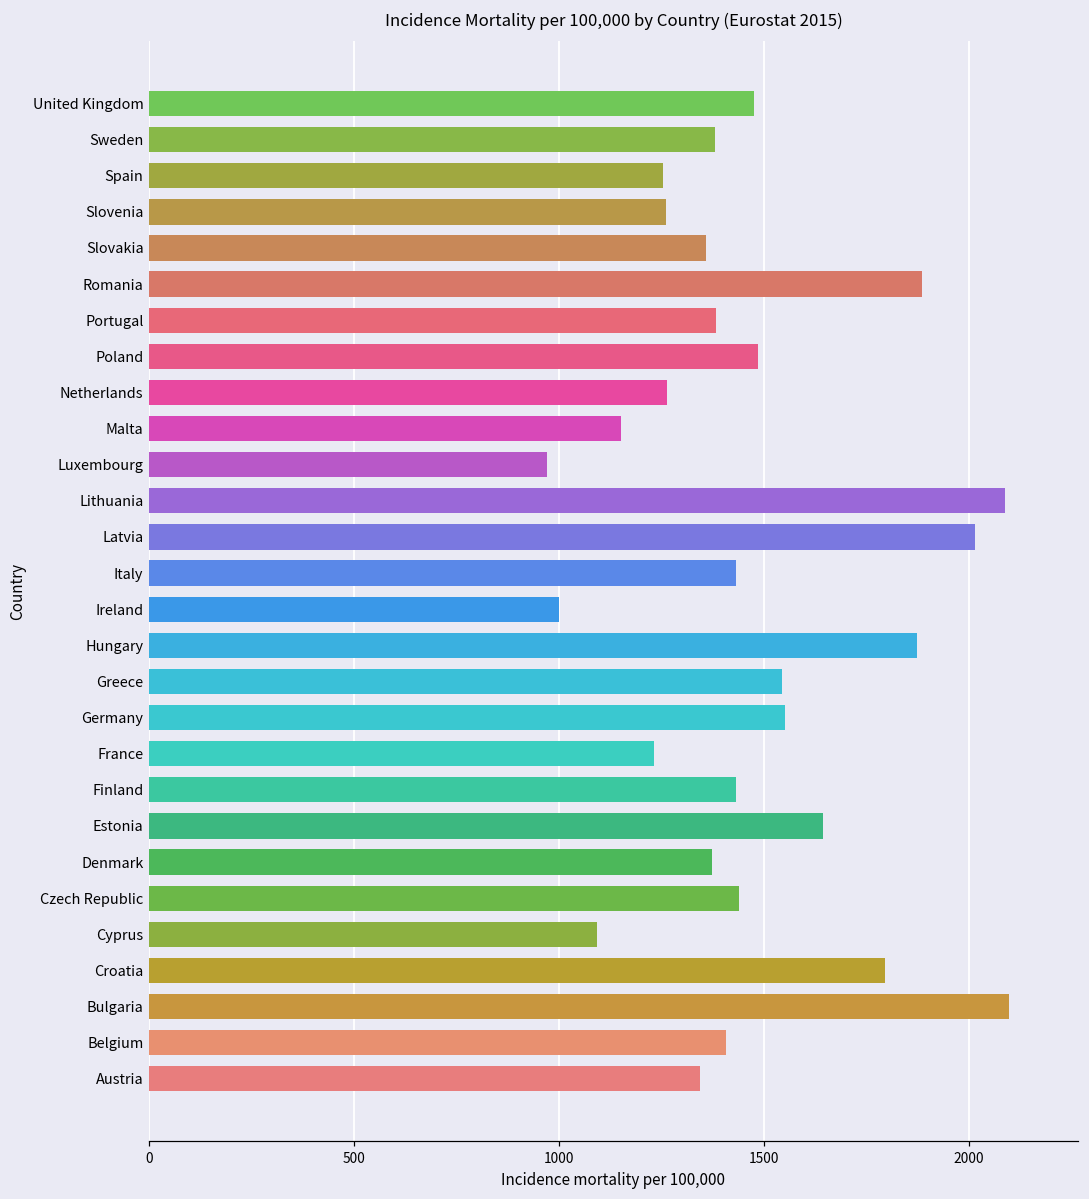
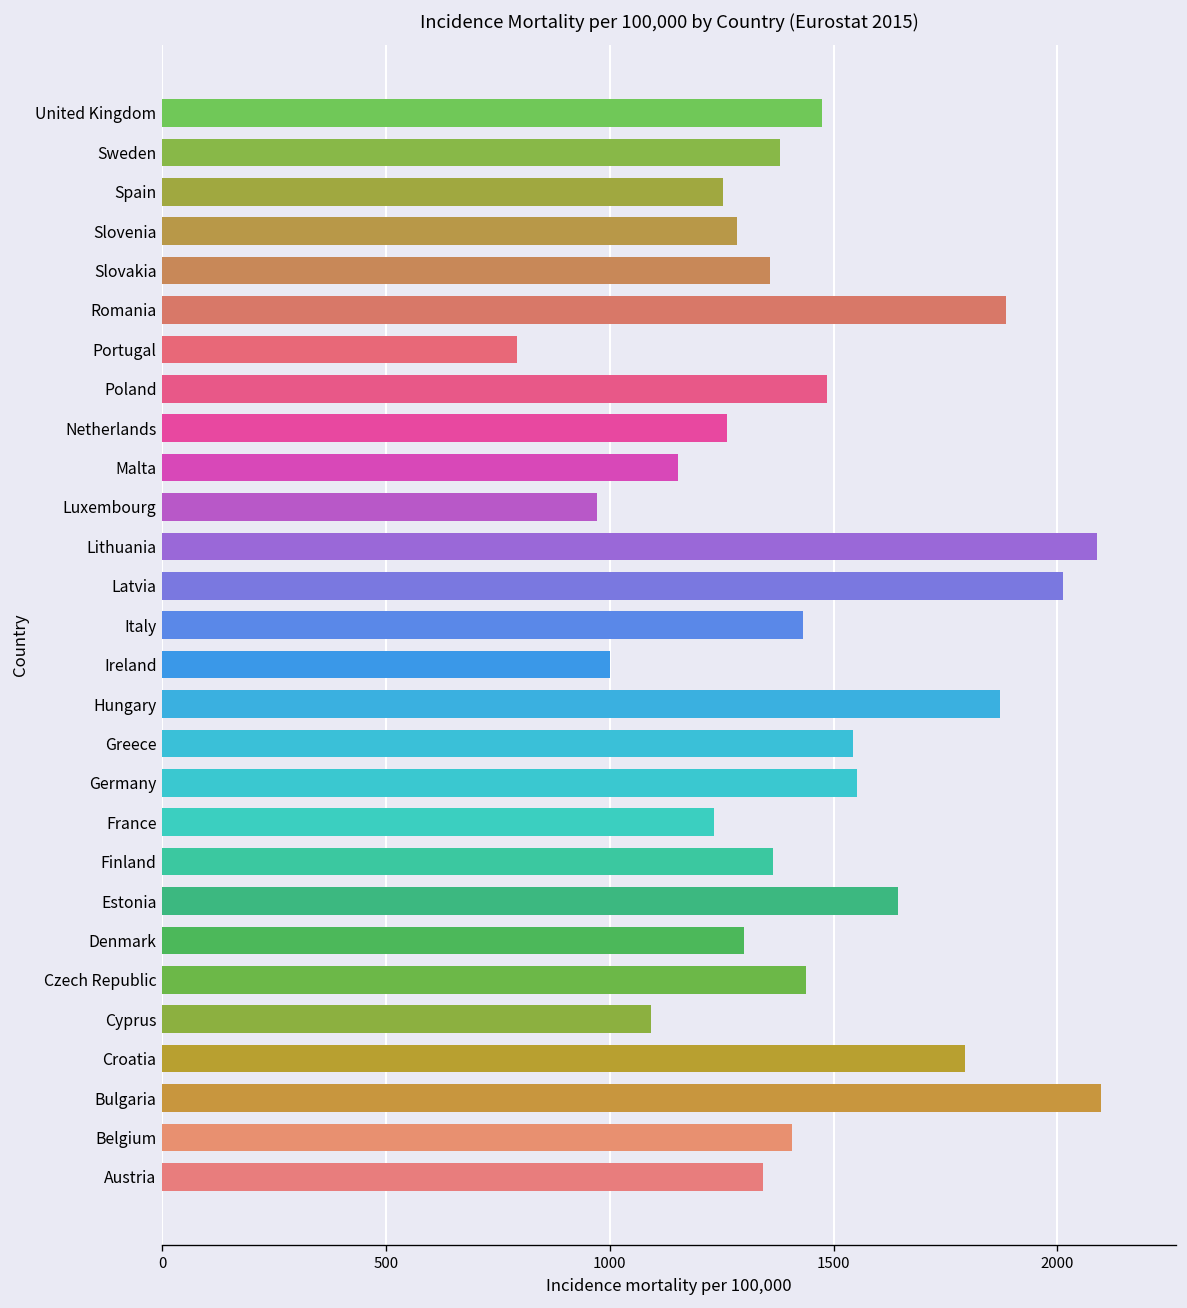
Slovenia: 1260 -> 1290
Portugal: 1380 -> 790
Finland: 1430 -> 1360
Denmark: 1370 -> 1300
